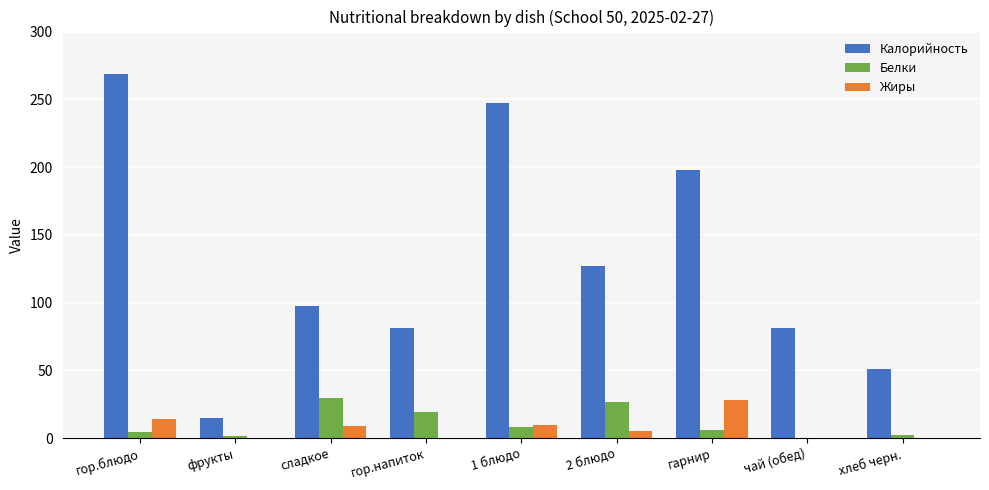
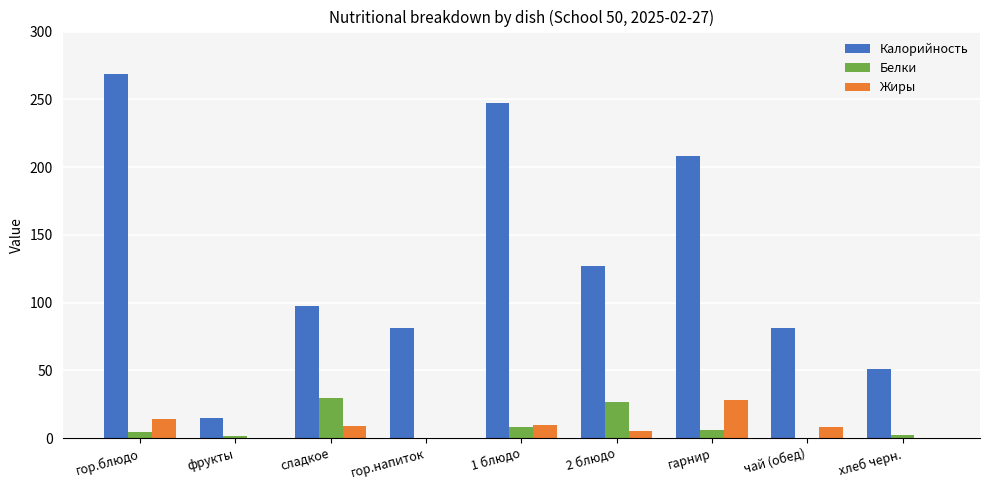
Белки, гор.напиток: 19 -> 0
Калорийность, гарнир: 198 -> 208
Жиры, чай (обед): 0 -> 9
